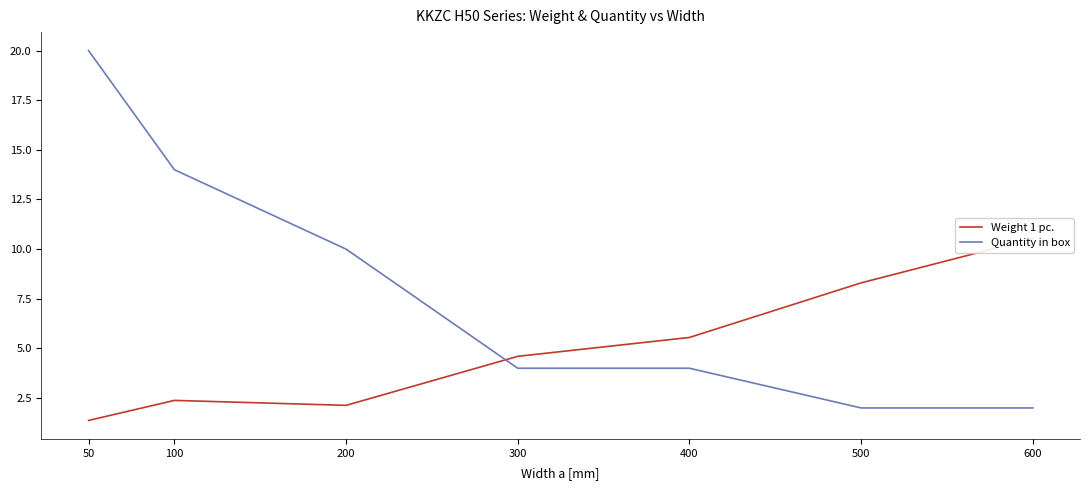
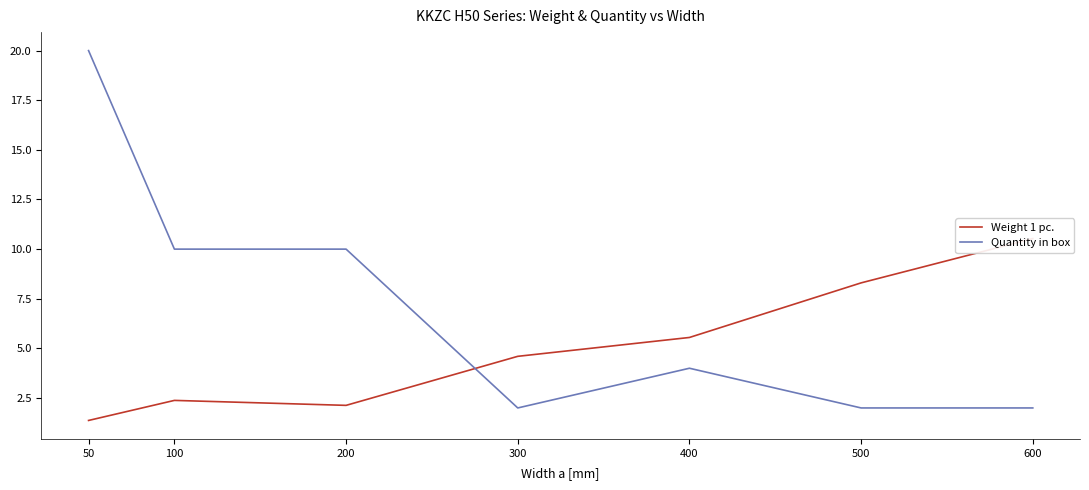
Quantity in box, 100: 14 -> 10
Quantity in box, 300: 4 -> 2
